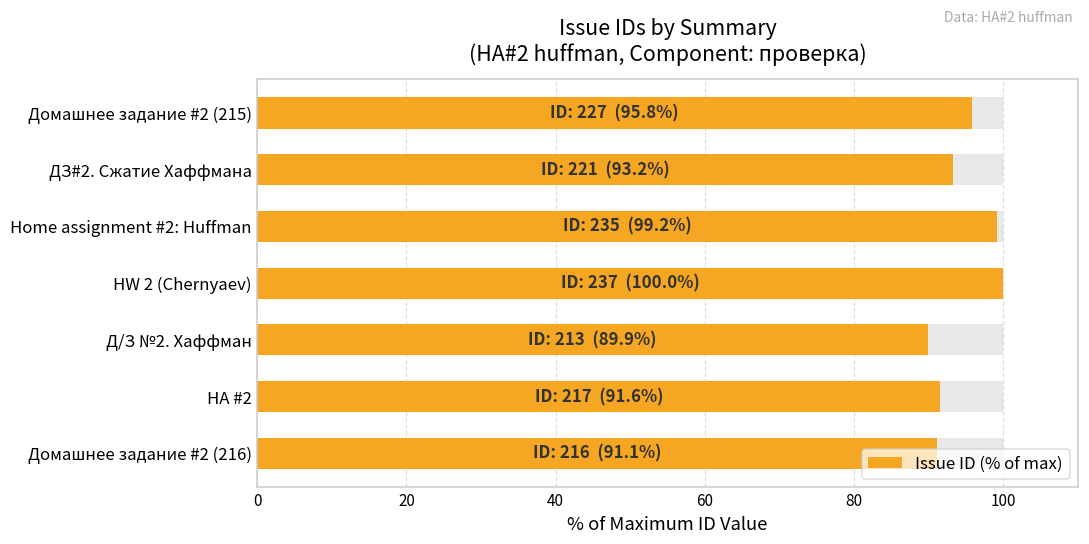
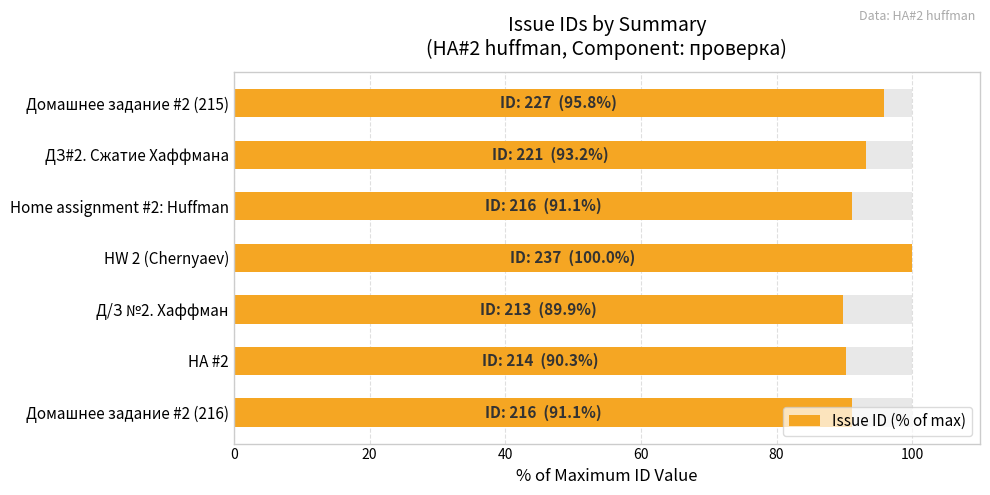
Issue ID (% of max), Home assignment #2: Huffman: 235 (99.2%) -> 216 (91.1%)
Issue ID (% of max), HA #2: 217 (91.6%) -> 214 (90.3%)
